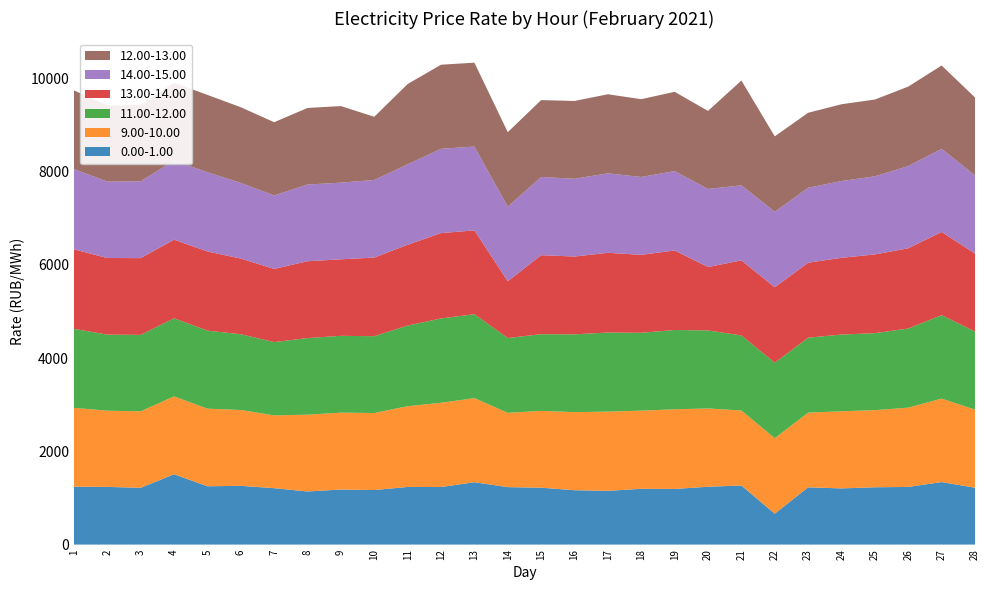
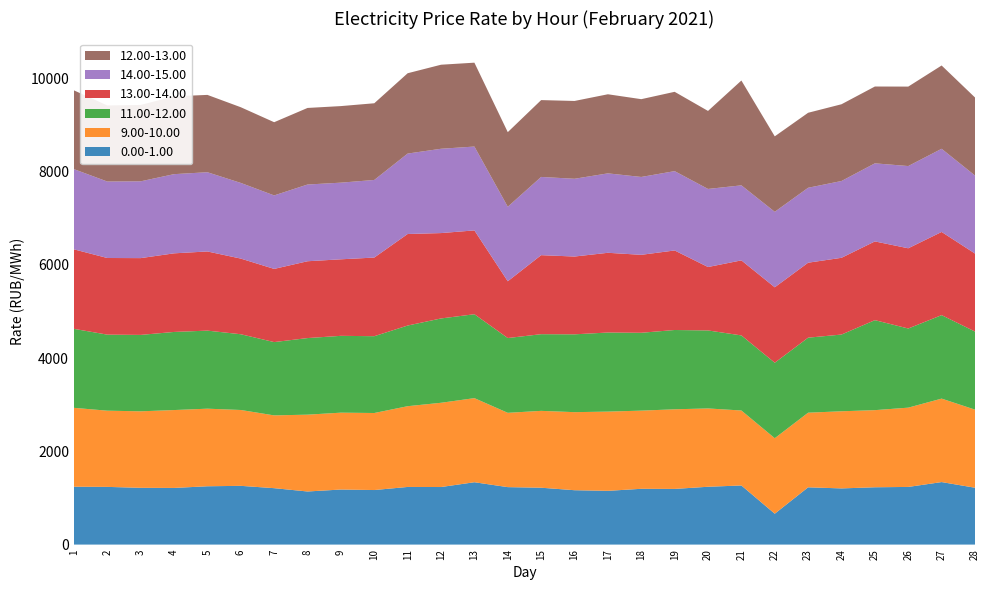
0.00-1.00, 4: 1500 -> 1200
12.00-13.00, 10: 1400 -> 1600
13.00-14.00, 11: 1700 -> 2000
11.00-12.00, 25: 1700 -> 1900
